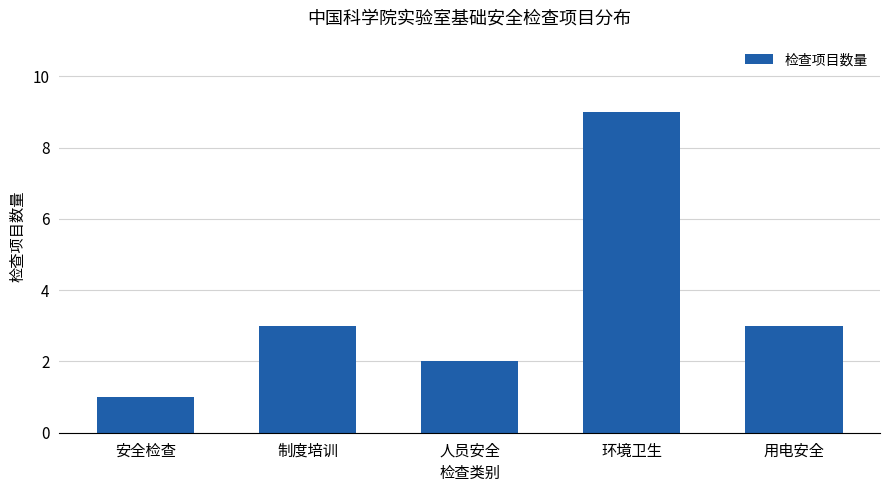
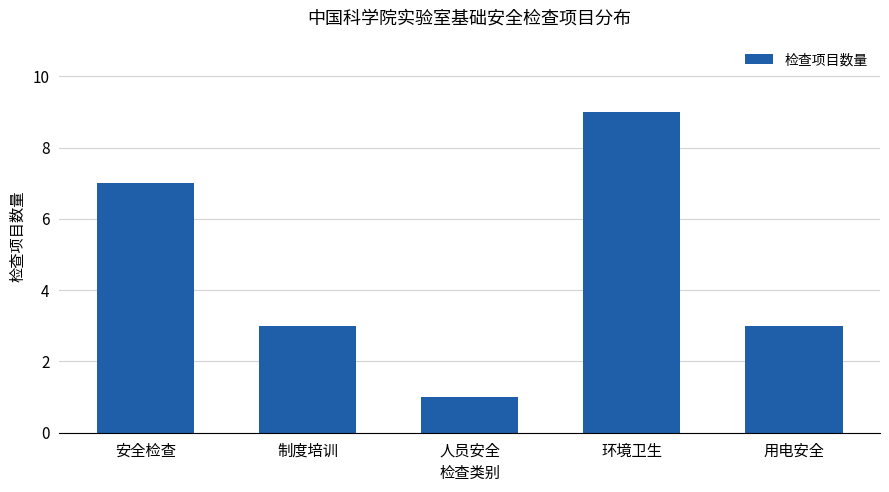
安全检查: 1 -> 7
人员安全: 2 -> 1
